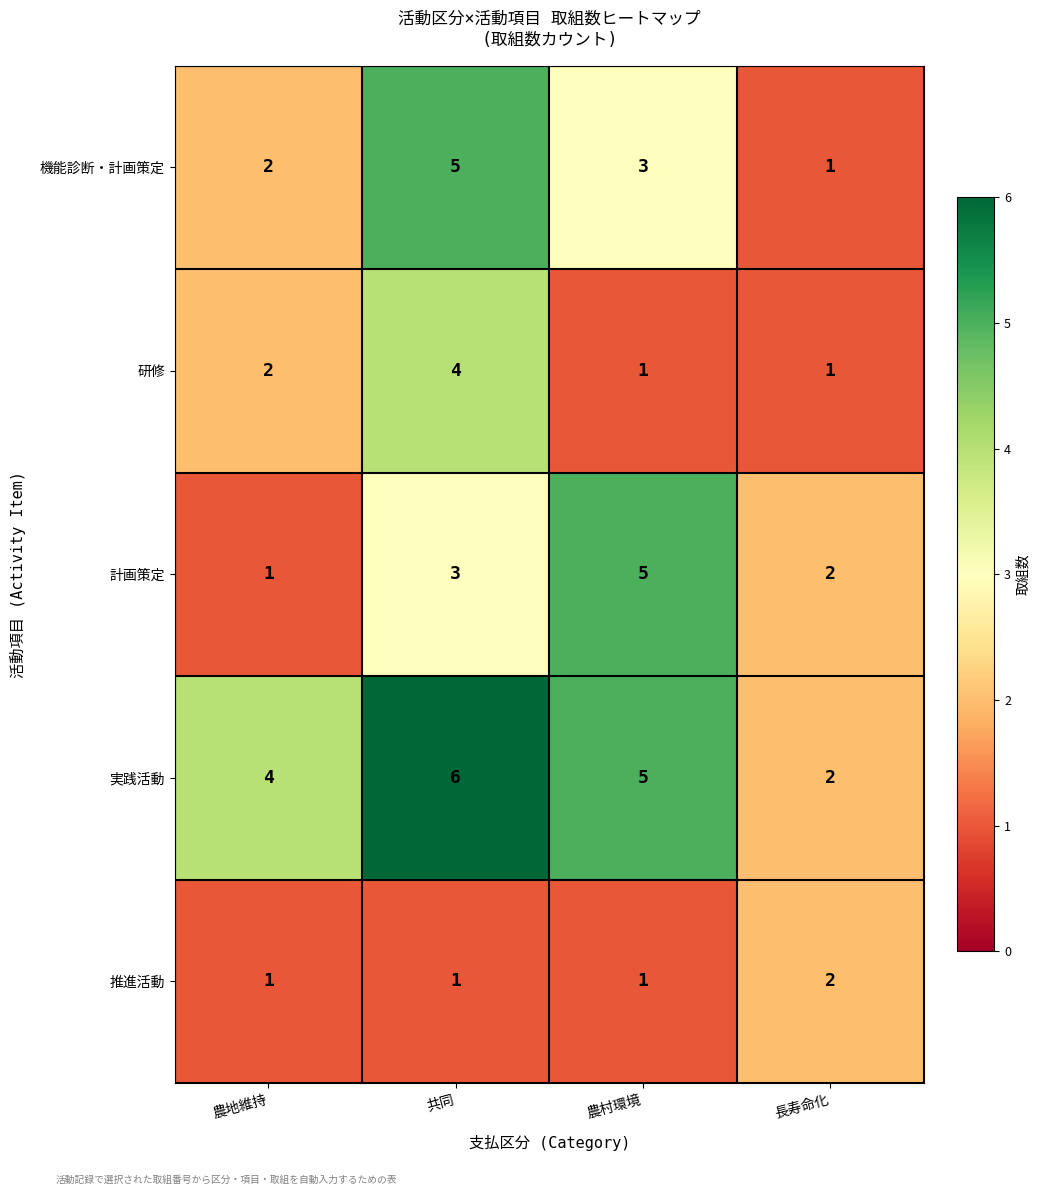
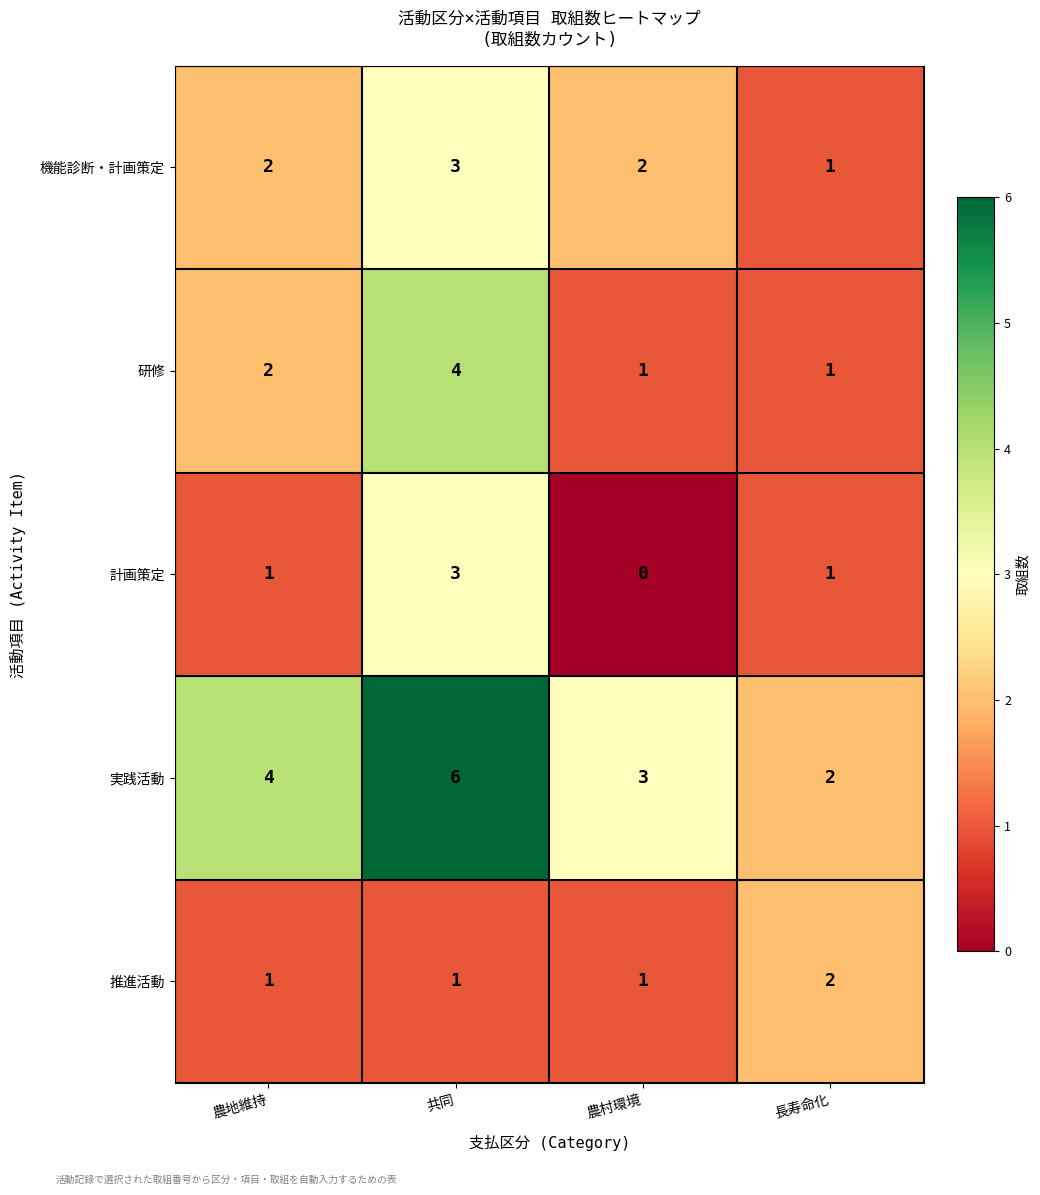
機能診断・計画策定, 共同: 5 -> 3
機能診断・計画策定, 農村環境: 3 -> 2
計画策定, 農村環境: 5 -> 0
計画策定, 長寿命化: 2 -> 1
実践活動, 農村環境: 5 -> 3
